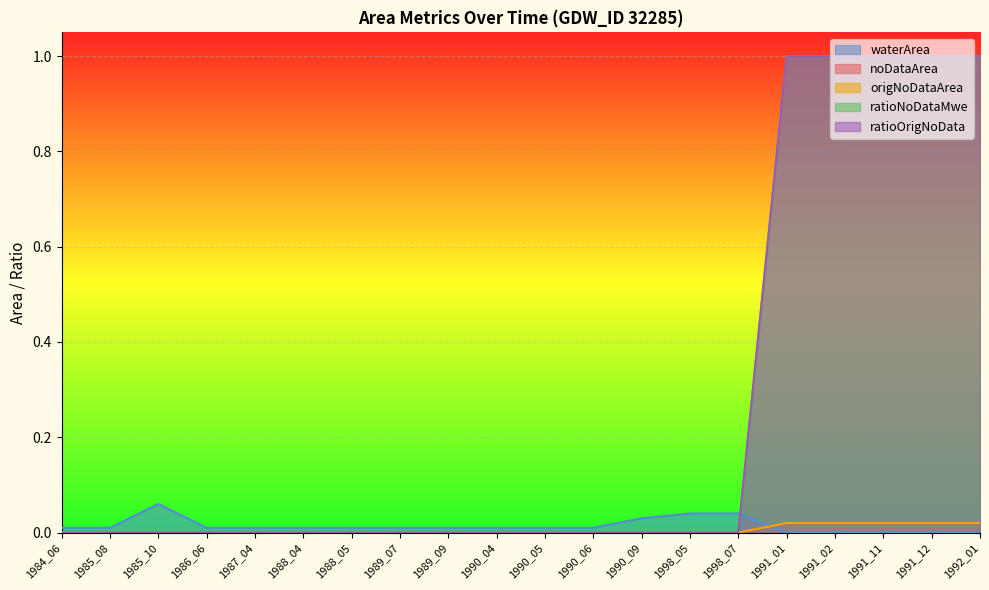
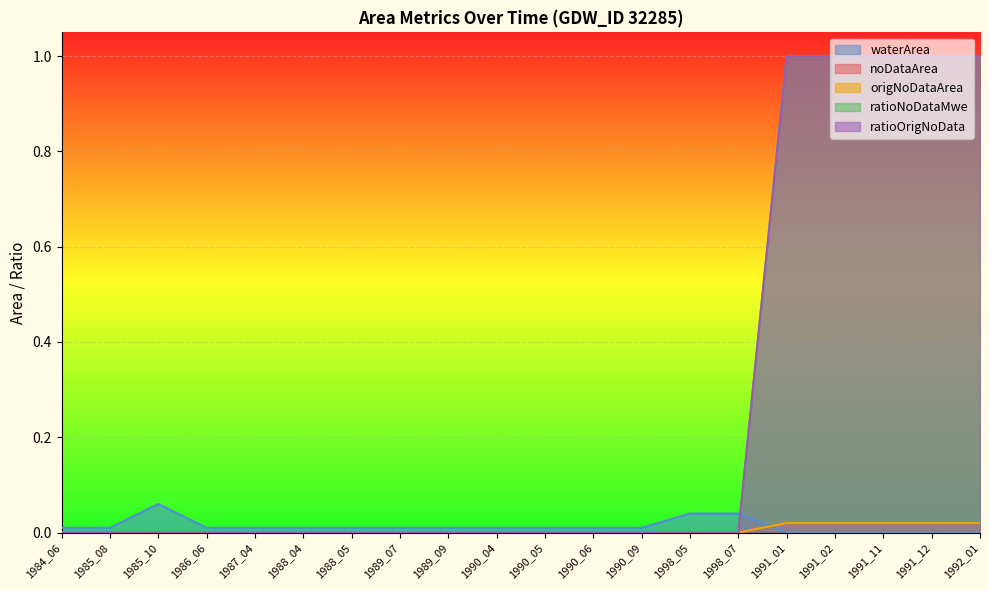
waterArea, 1990_09: 0.03 -> 0.01
